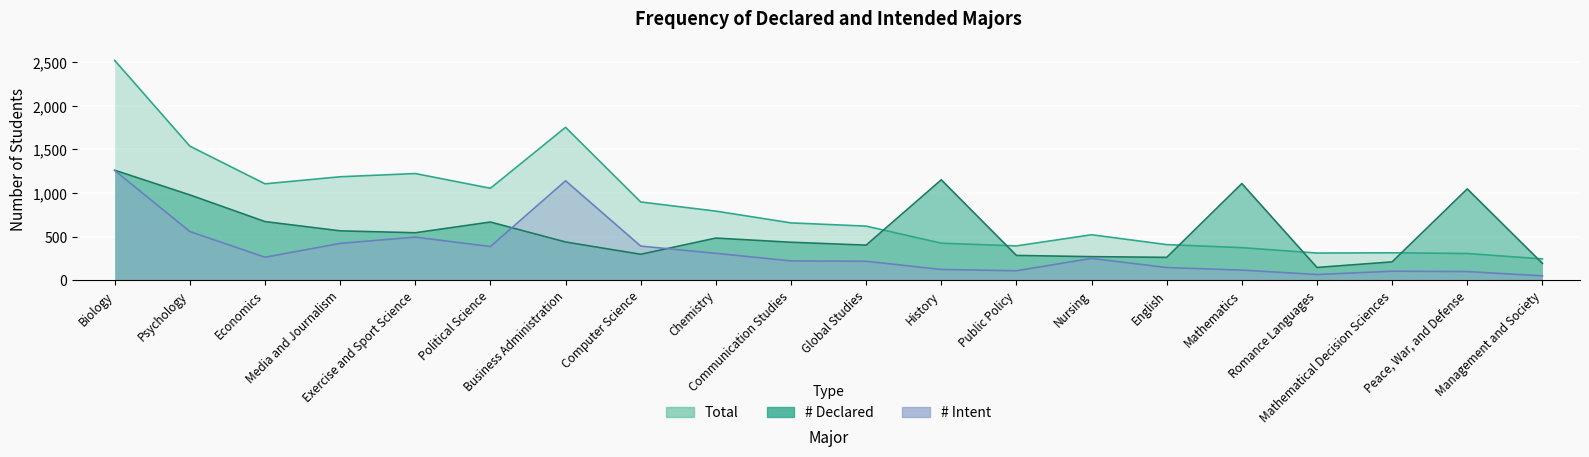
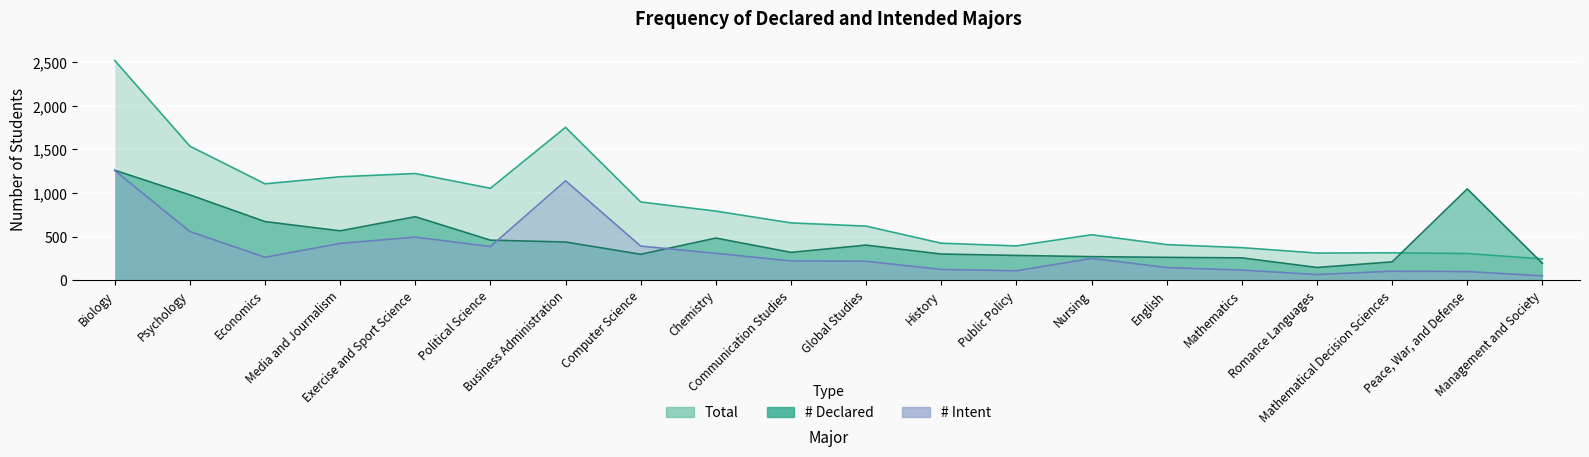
# Declared, Exercise and Sport Science: 500 -> 700
# Declared, Political Science: 700 -> 500
# Declared, Communication Studies: 400 -> 300
# Declared, History: 1,200 -> 300
# Declared, Mathematics: 1,100 -> 300
